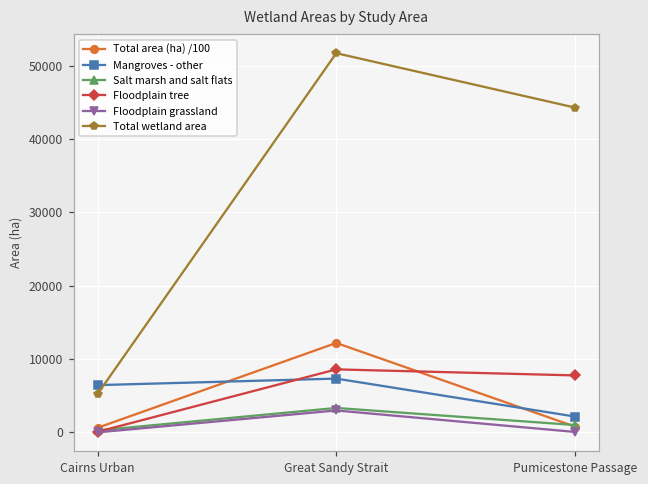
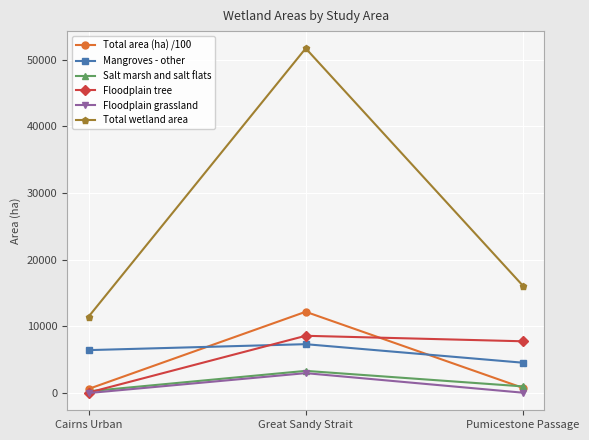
Total wetland area, Cairns Urban: 5000 -> 11000
Mangroves - other, Pumicestone Passage: 2000 -> 5000
Total wetland area, Pumicestone Passage: 44000 -> 16000
